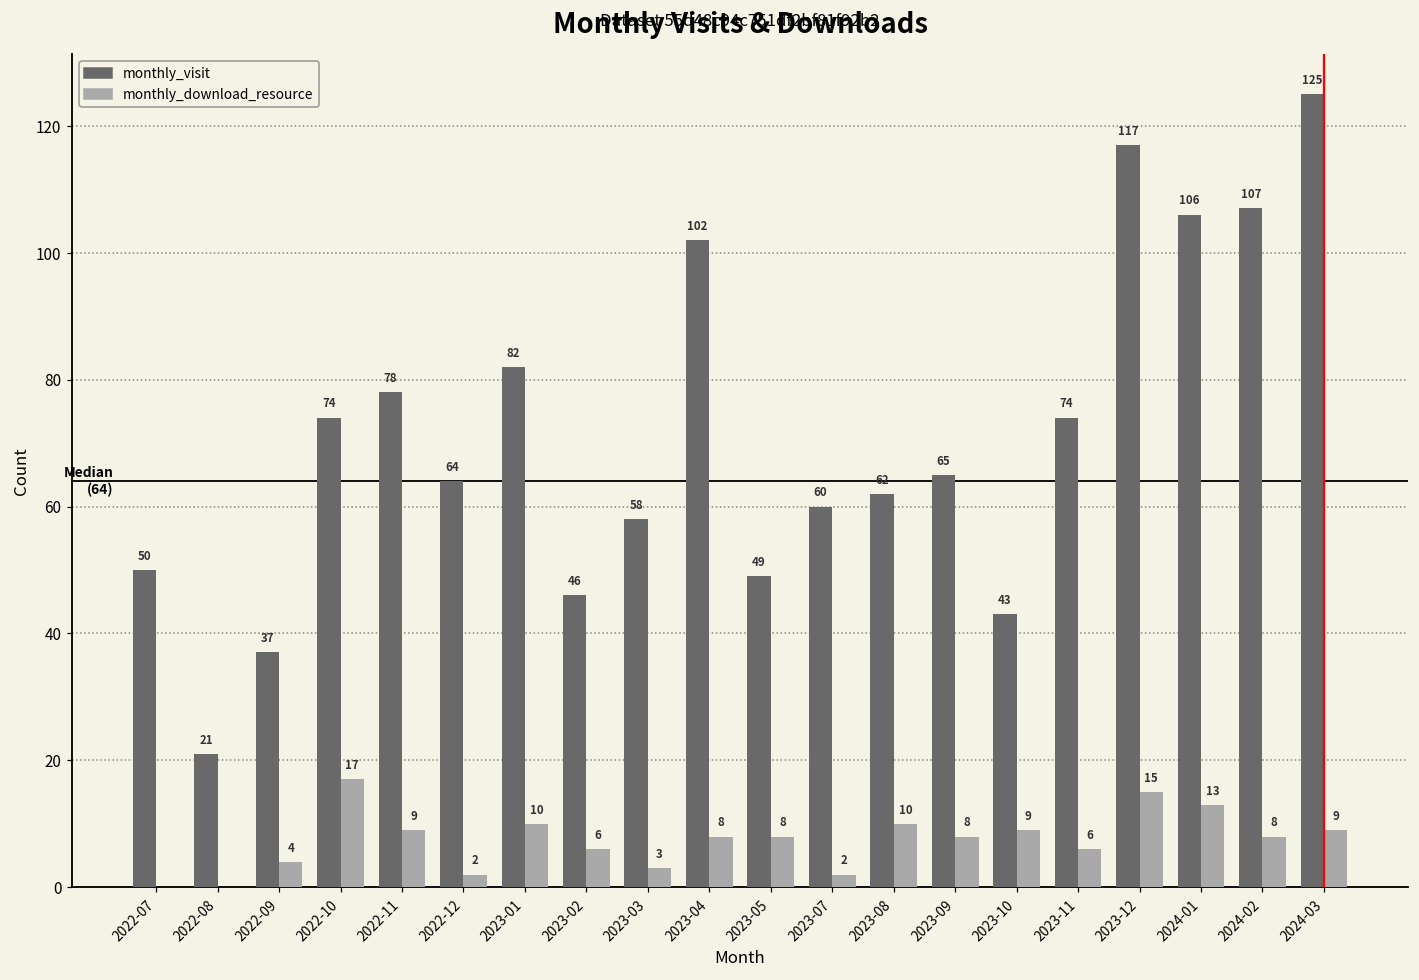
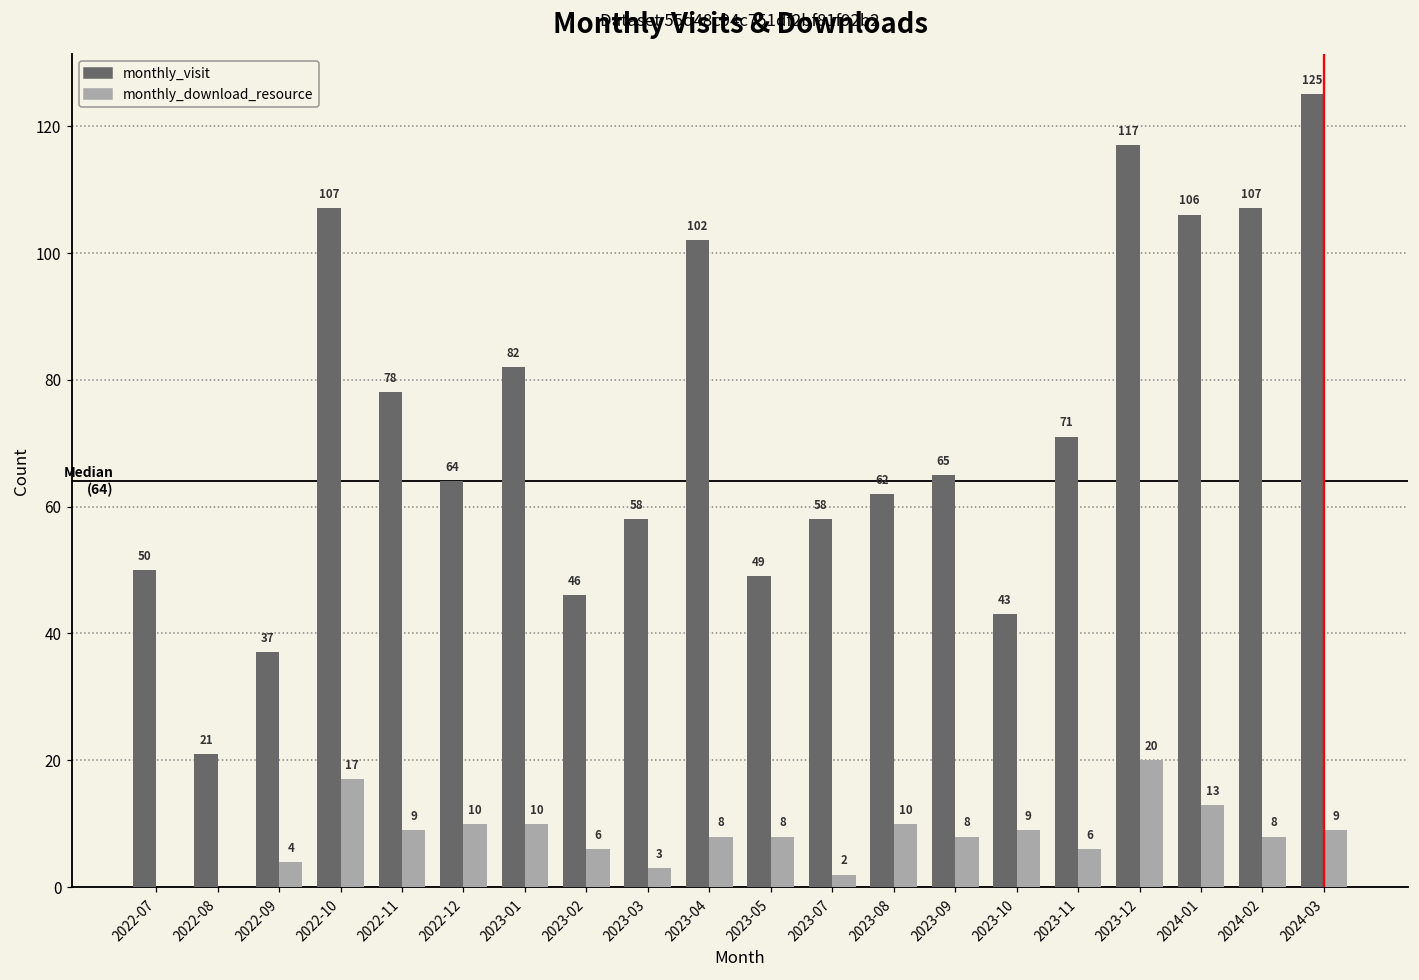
monthly_visit, 2022-10: 74 -> 107
monthly_download_resource, 2022-12: 2 -> 10
monthly_visit, 2023-07: 60 -> 58
monthly_visit, 2023-11: 74 -> 71
monthly_download_resource, 2023-12: 15 -> 20
